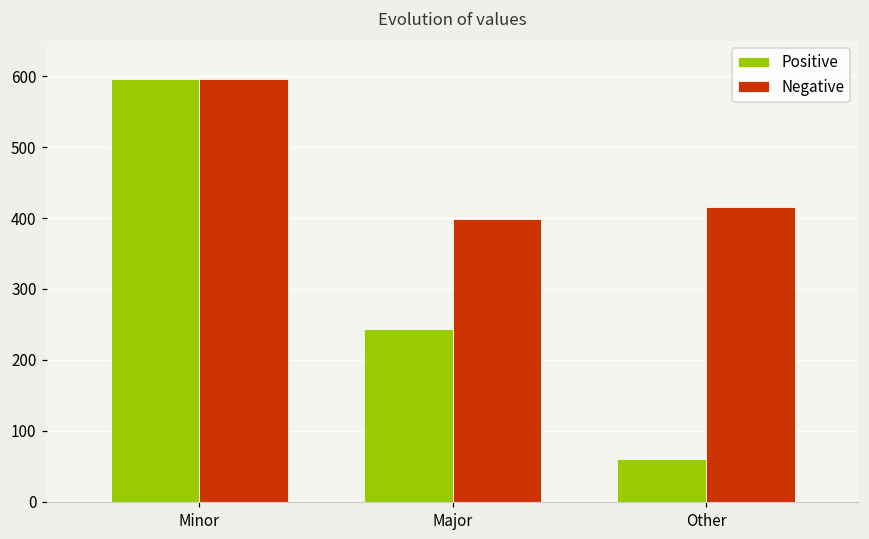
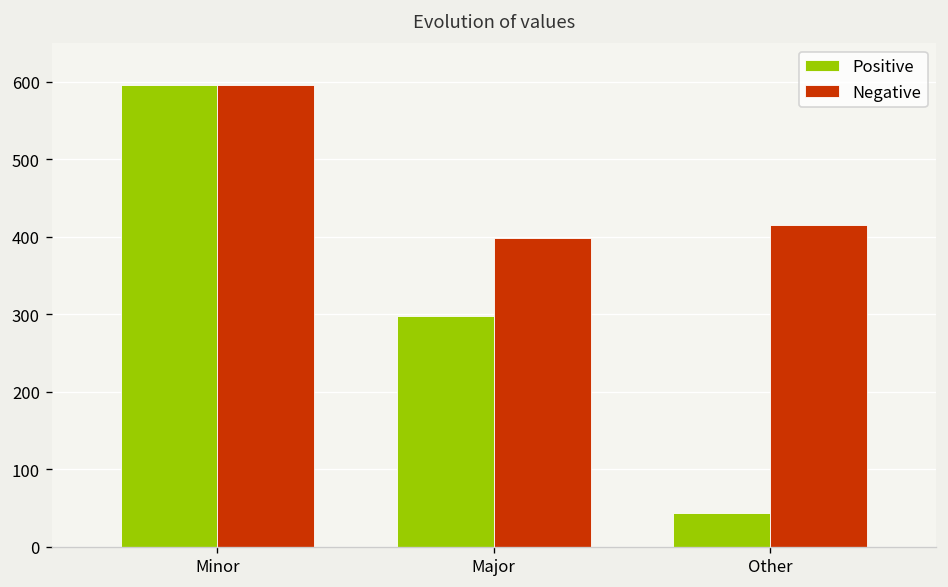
Positive, Major: 240 -> 300
Positive, Other: 60 -> 40
